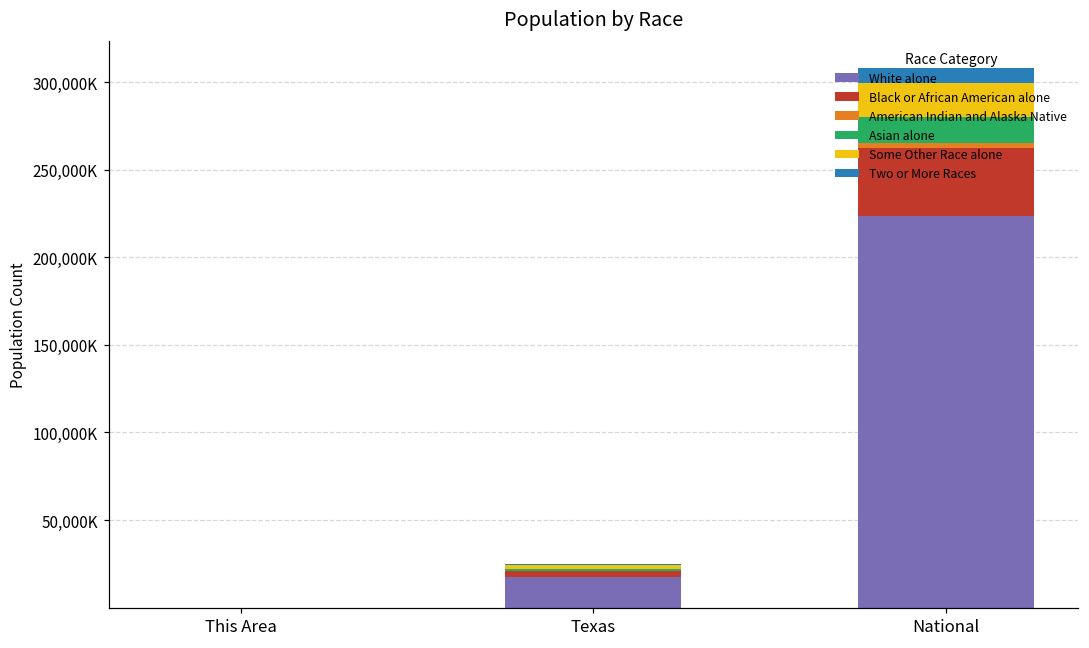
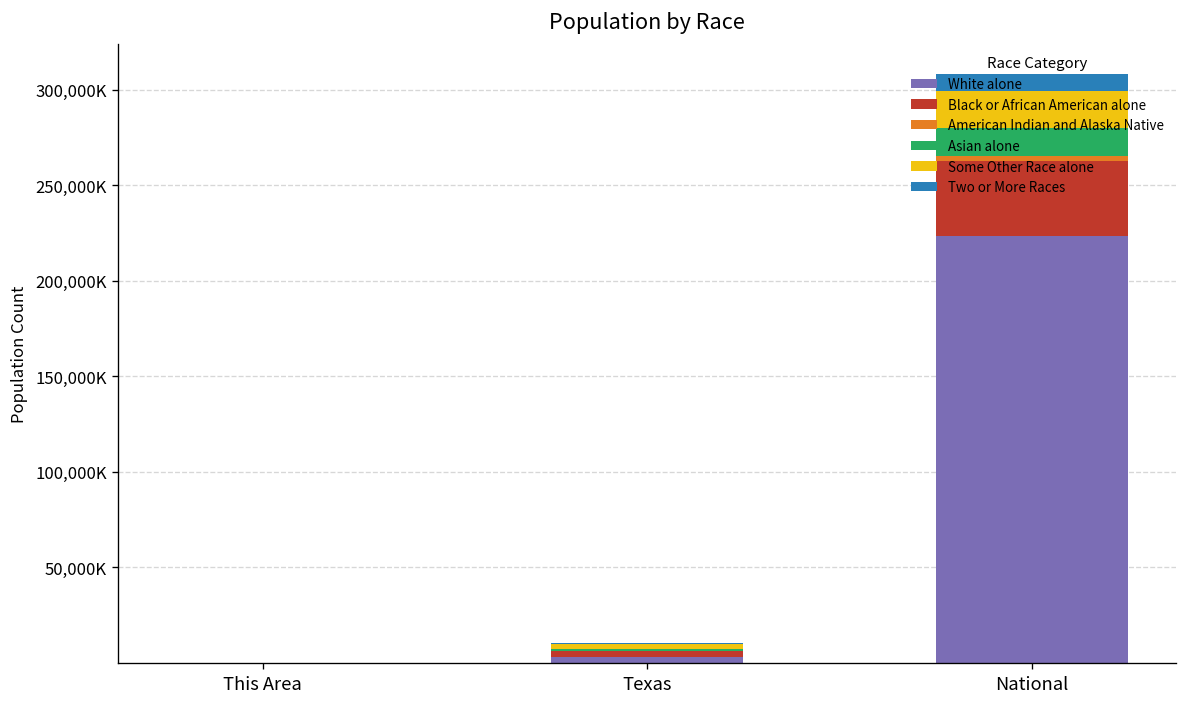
White alone, Texas: 18,000,000 -> 3,000,000
